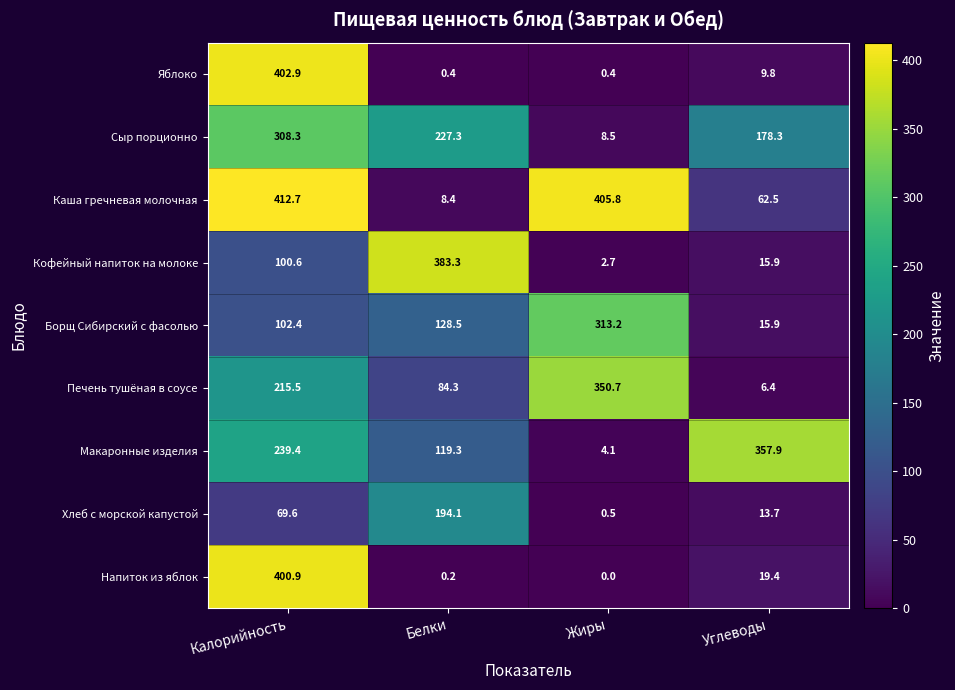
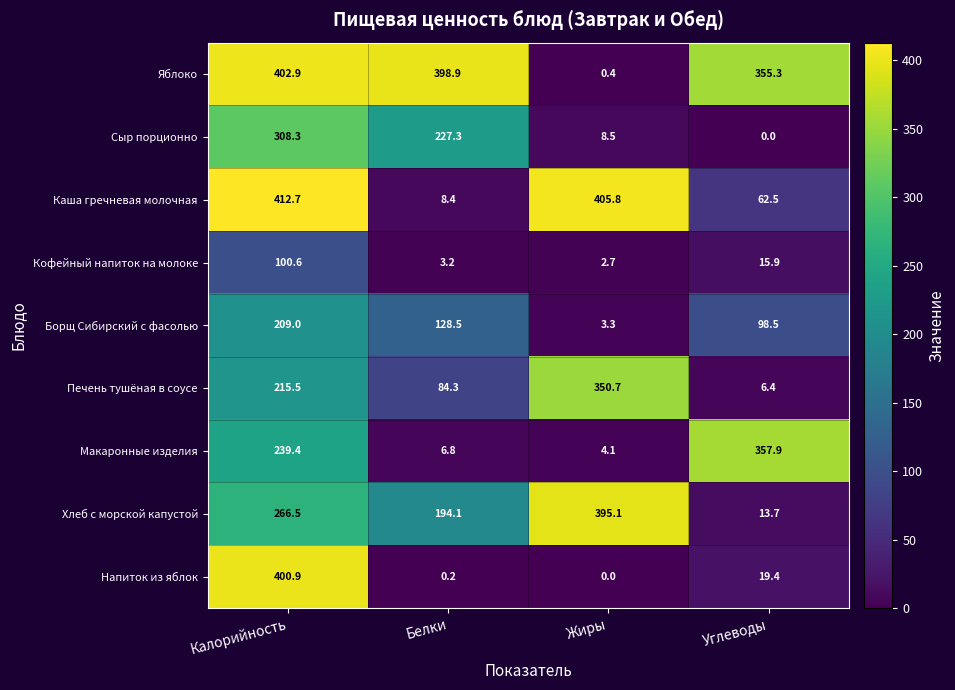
Яблоко, Белки: 0.4 -> 398.9
Яблоко, Углеводы: 9.8 -> 355.3
Сыр порционно, Углеводы: 178.3 -> 0.0
Кофейный напиток на молоке, Белки: 383.3 -> 3.2
Борщ Сибирский с фасолью, Калорийность: 102.4 -> 209.0
Борщ Сибирский с фасолью, Жиры: 313.2 -> 3.3
Борщ Сибирский с фасолью, Углеводы: 15.9 -> 98.5
Макаронные изделия, Белки: 119.3 -> 6.8
Хлеб с морской капустой, Калорийность: 69.6 -> 266.5
Хлеб с морской капустой, Жиры: 0.5 -> 395.1
